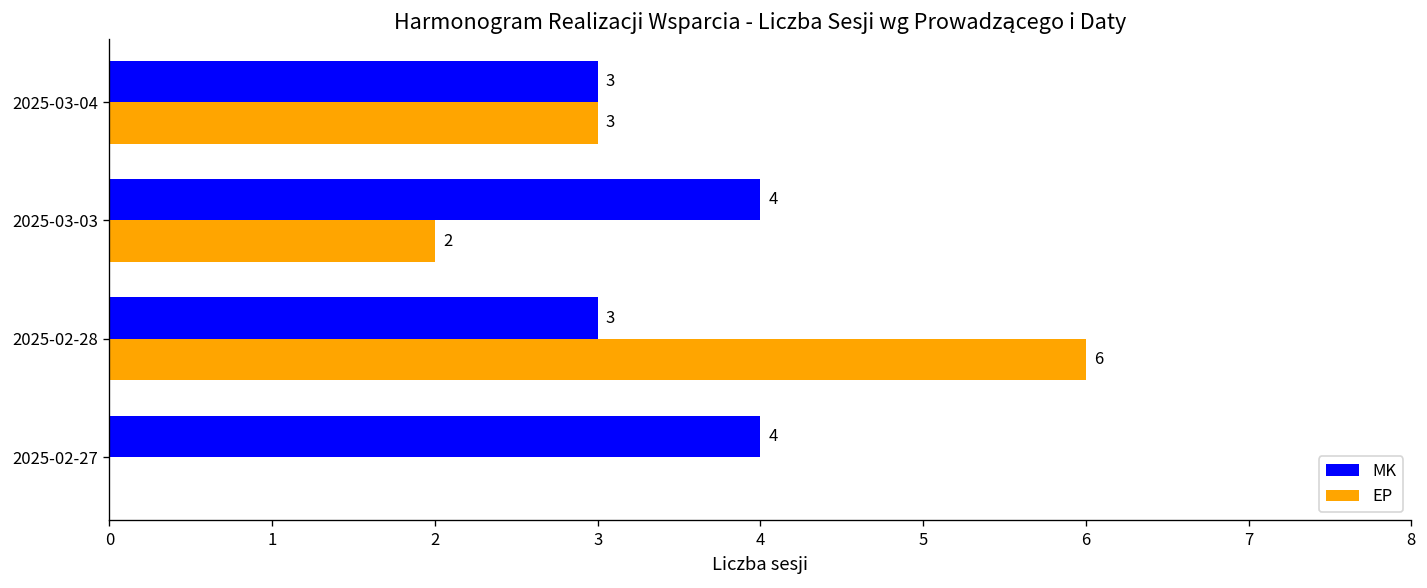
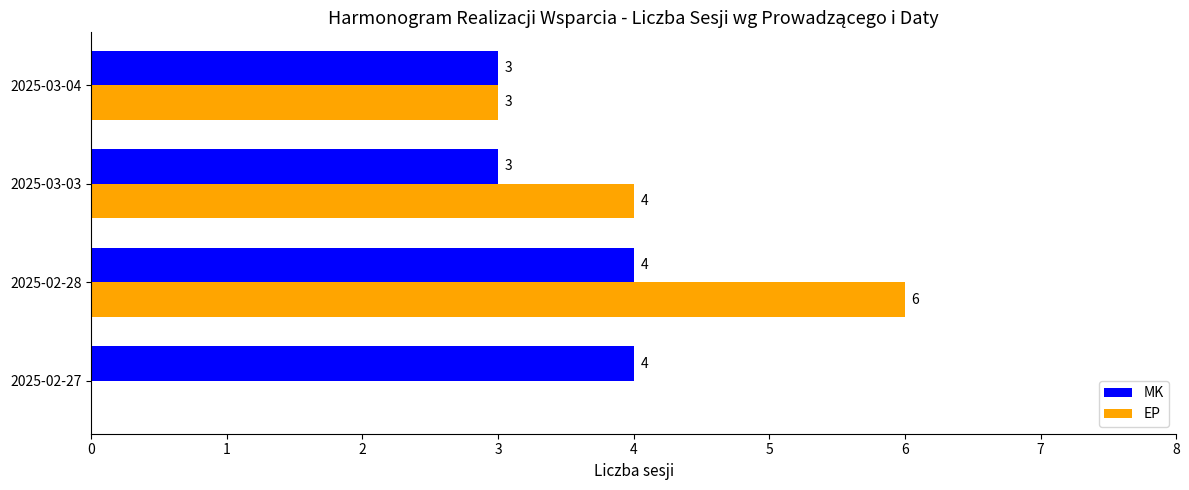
MK, 2025-03-03: 4 -> 3
EP, 2025-03-03: 2 -> 4
MK, 2025-02-28: 3 -> 4
